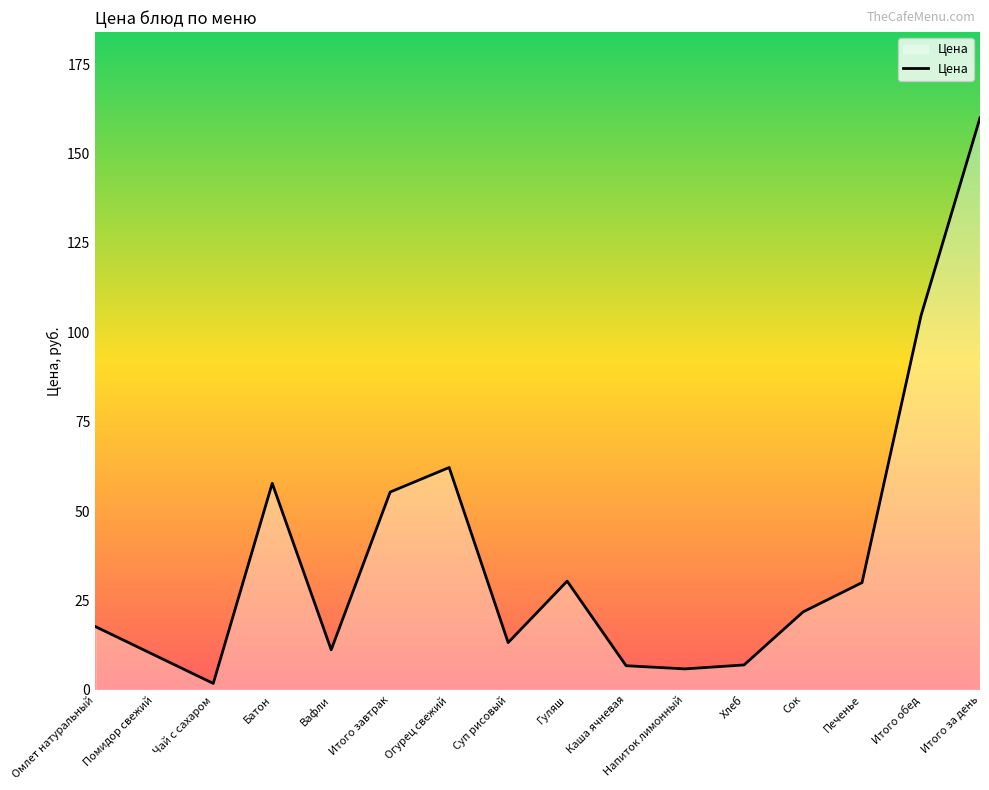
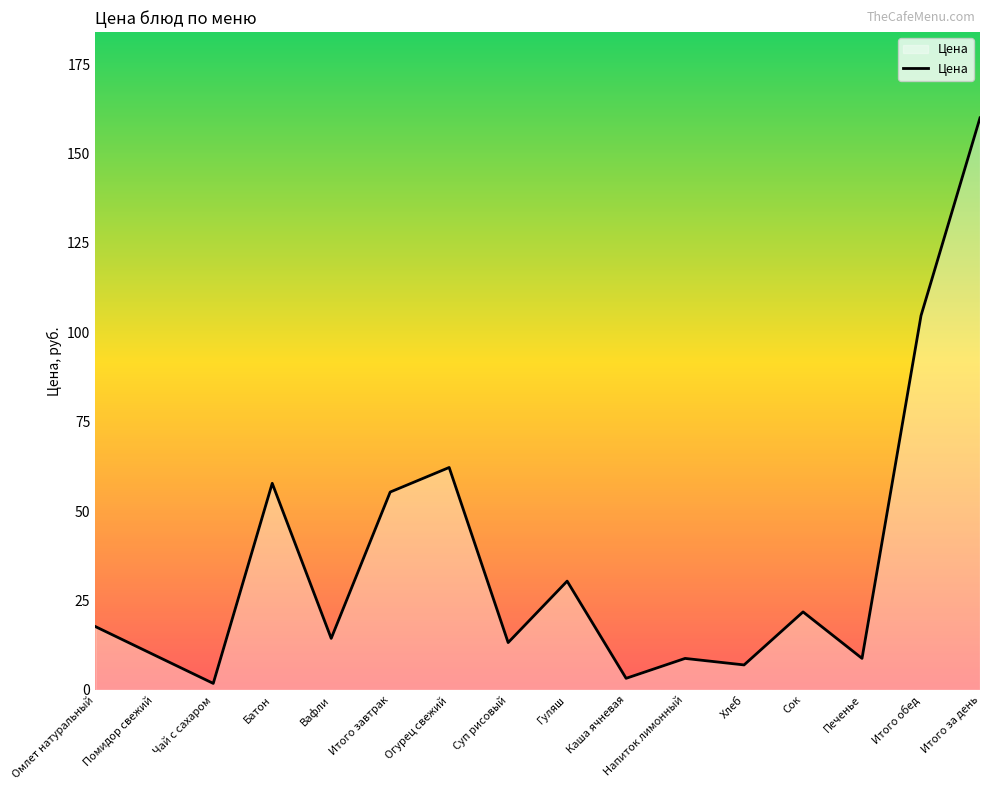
Вафли: 11 -> 14
Каша ячневая: 7 -> 3
Напиток лимонный: 6 -> 9
Печенье: 30 -> 9
